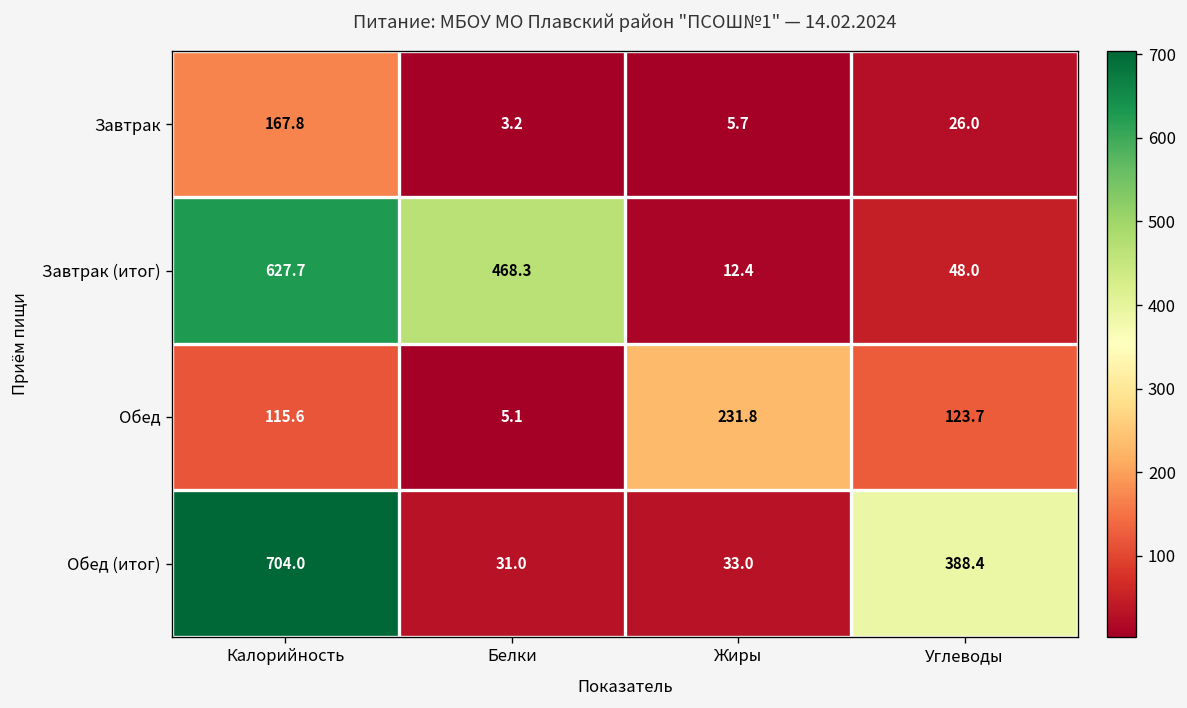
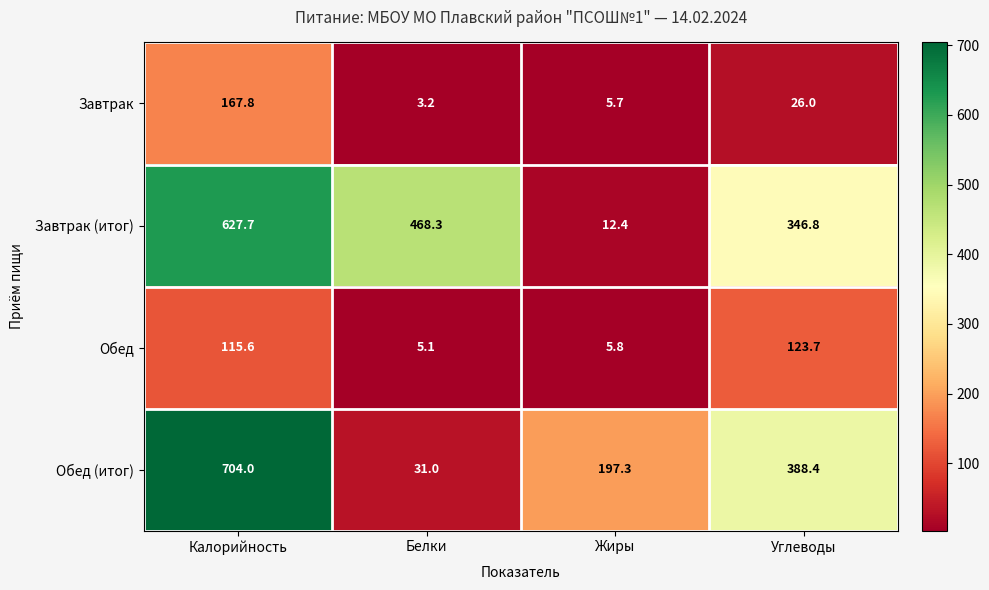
Завтрак (итог), Углеводы: 48.0 -> 346.8
Обед, Жиры: 231.8 -> 5.8
Обед (итог), Жиры: 33.0 -> 197.3
